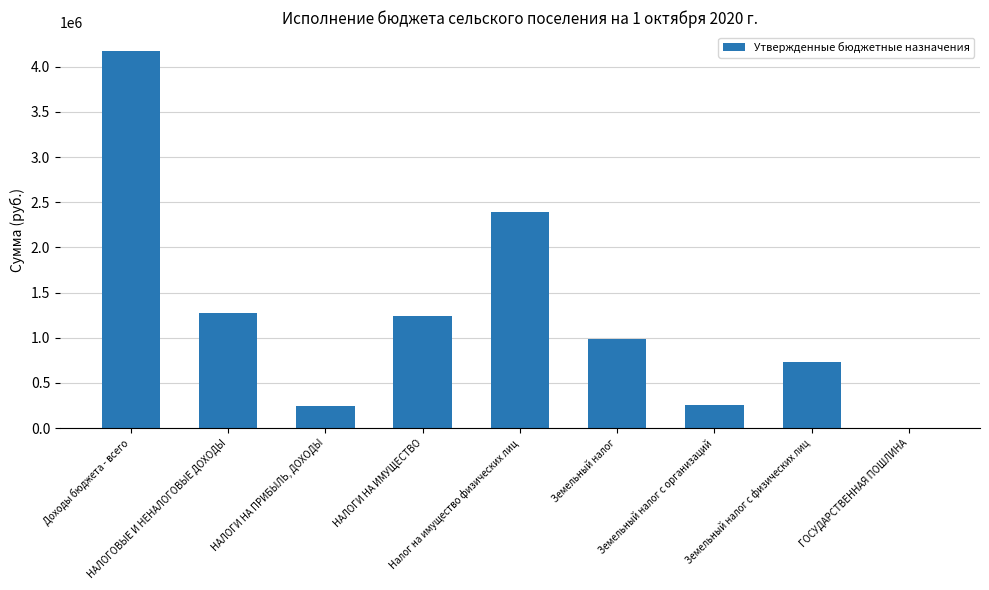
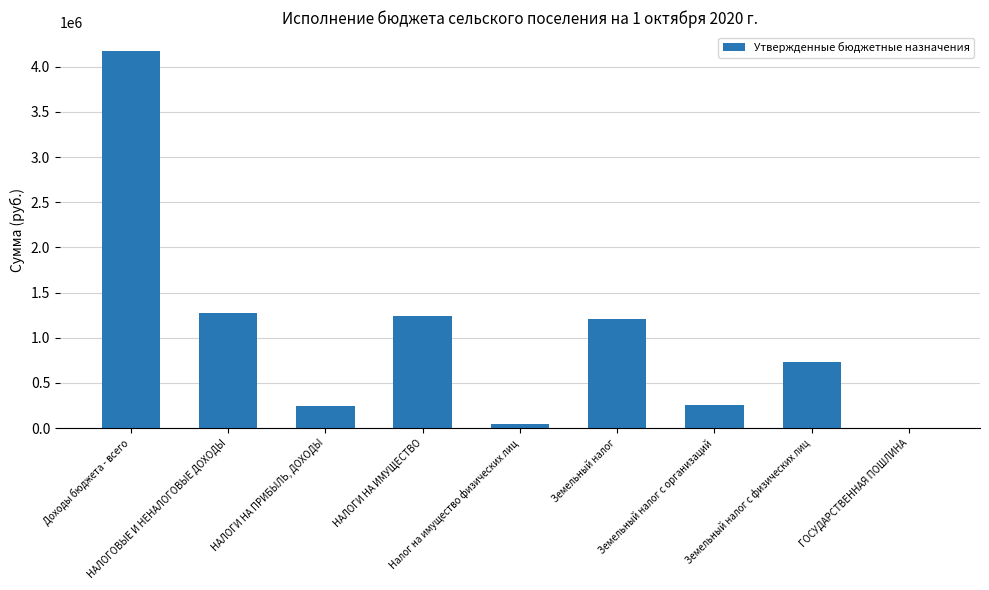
Налог на имущество физических лиц: 2400000 -> 100000
Земельный налог: 1000000 -> 1200000
